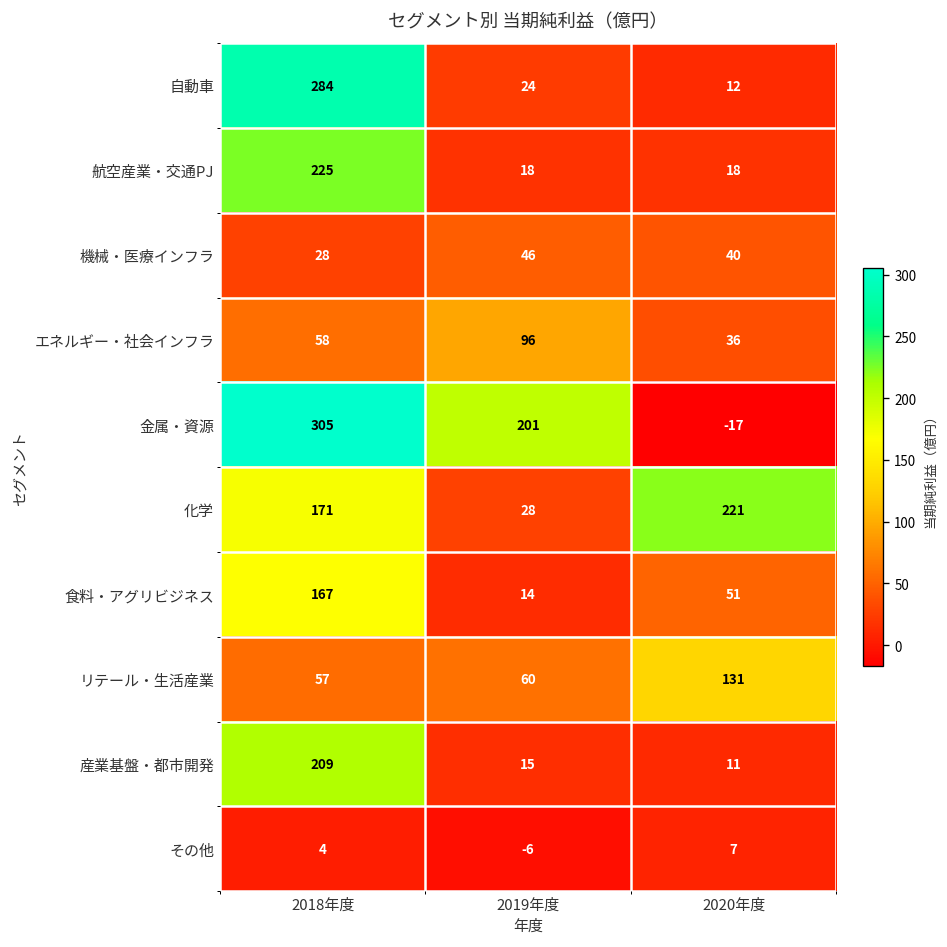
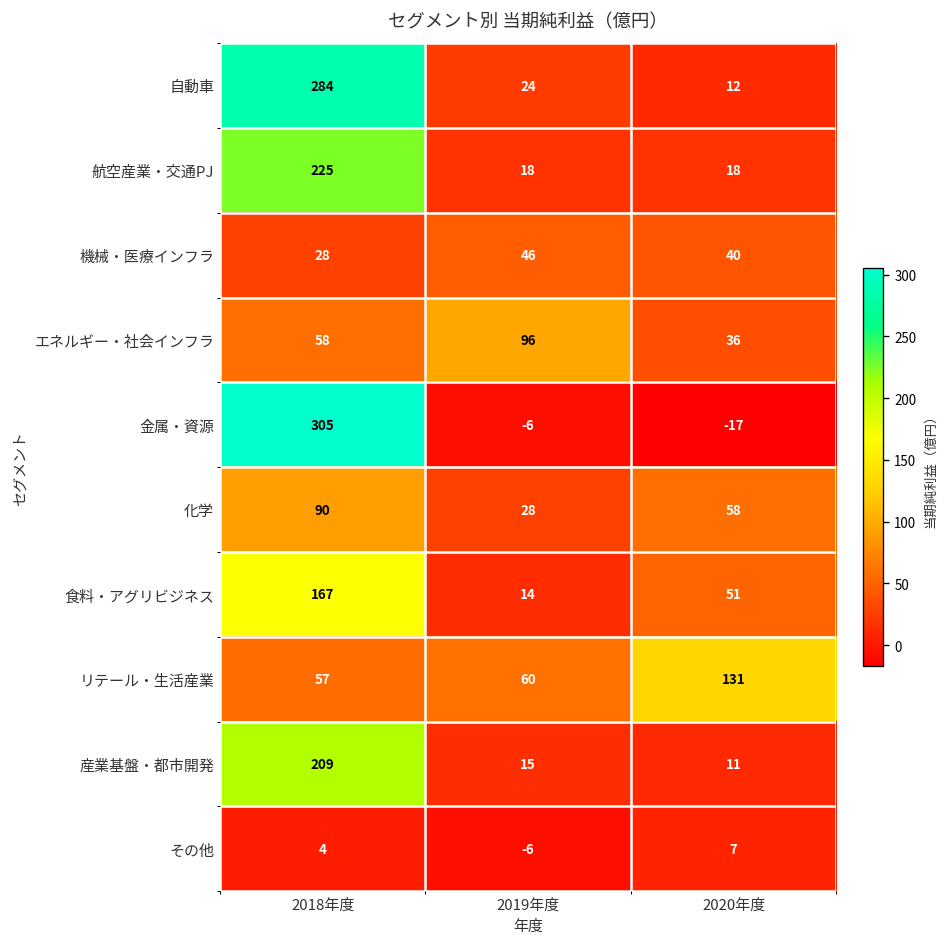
金属・資源, 2019年度: 201 -> -6
化学, 2018年度: 171 -> 90
化学, 2020年度: 221 -> 58
